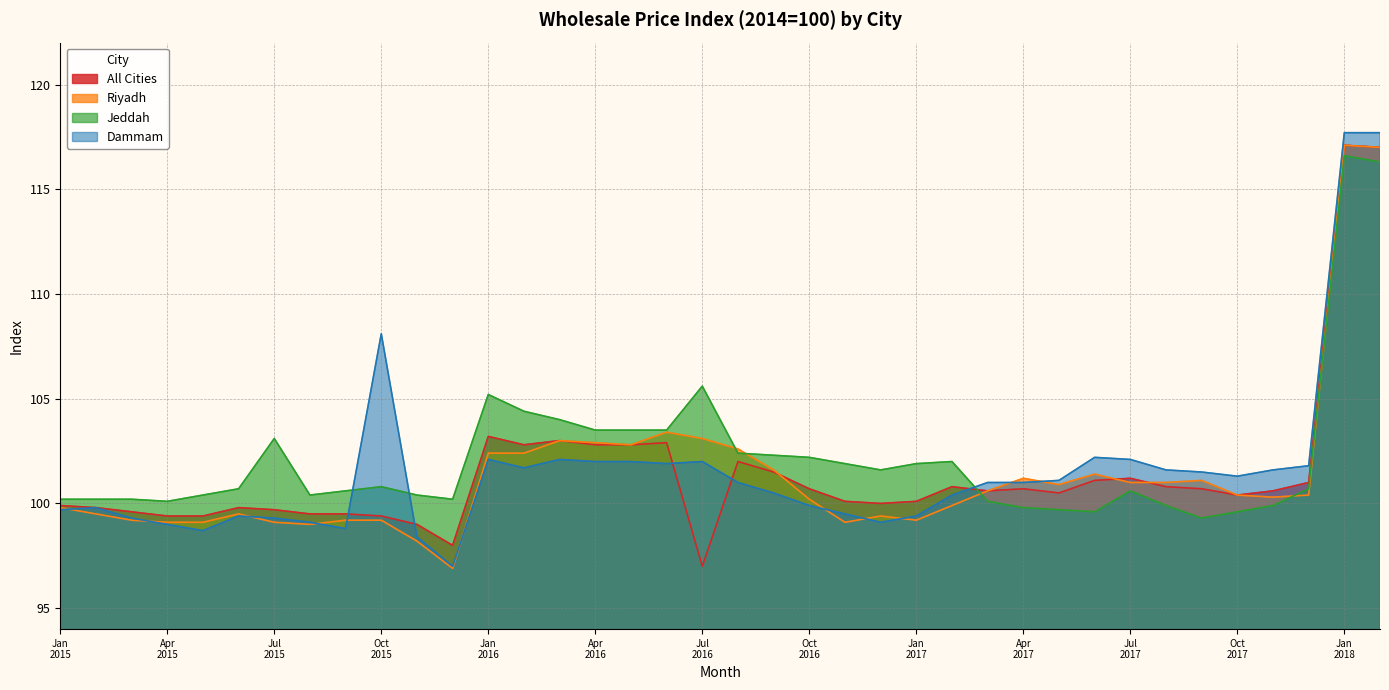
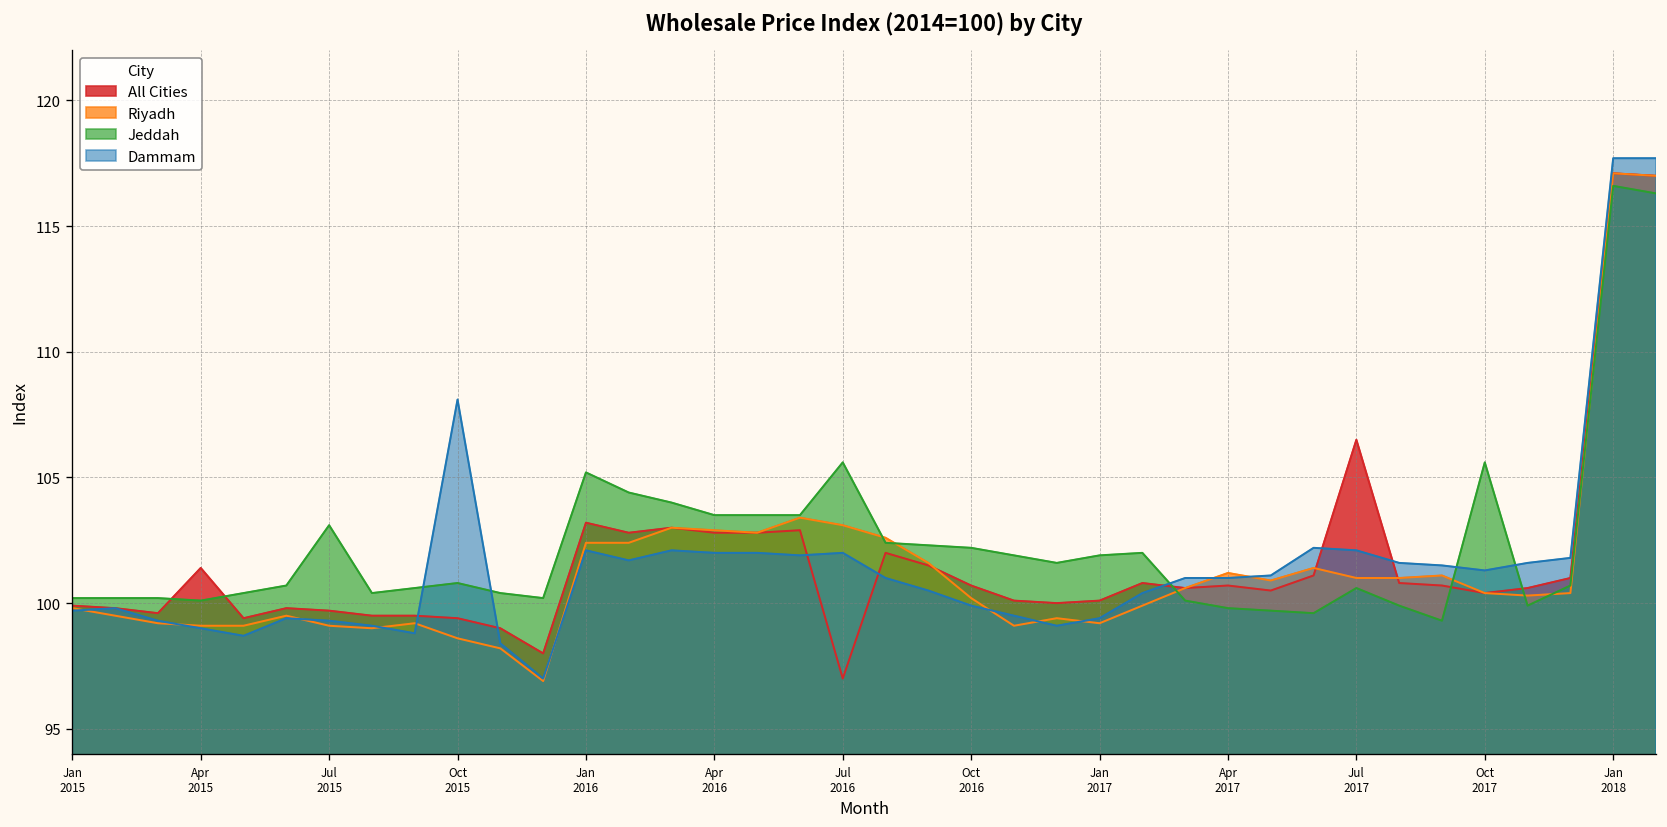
All Cities, Apr 2015: 99.4 -> 101.4
Riyadh, Oct 2015: 99.2 -> 98.6
All Cities, Jul 2017: 101.2 -> 106.5
Jeddah, Oct 2017: 99.6 -> 105.6
